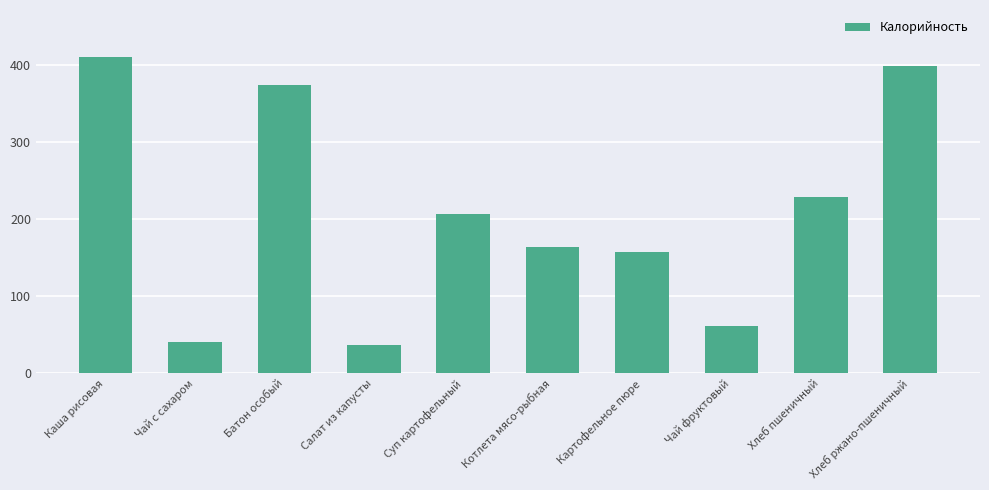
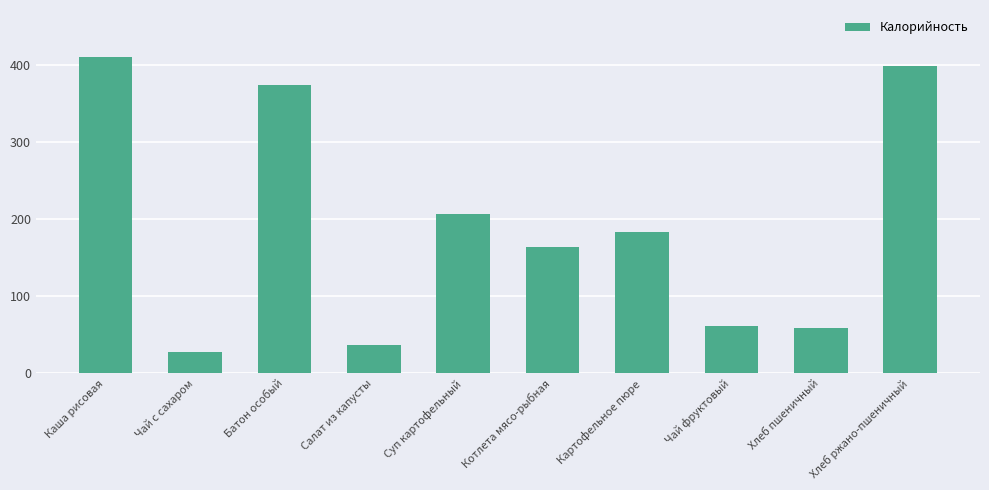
Чай с сахаром: 40 -> 30
Картофельное пюре: 160 -> 180
Хлеб пшеничный: 230 -> 60
